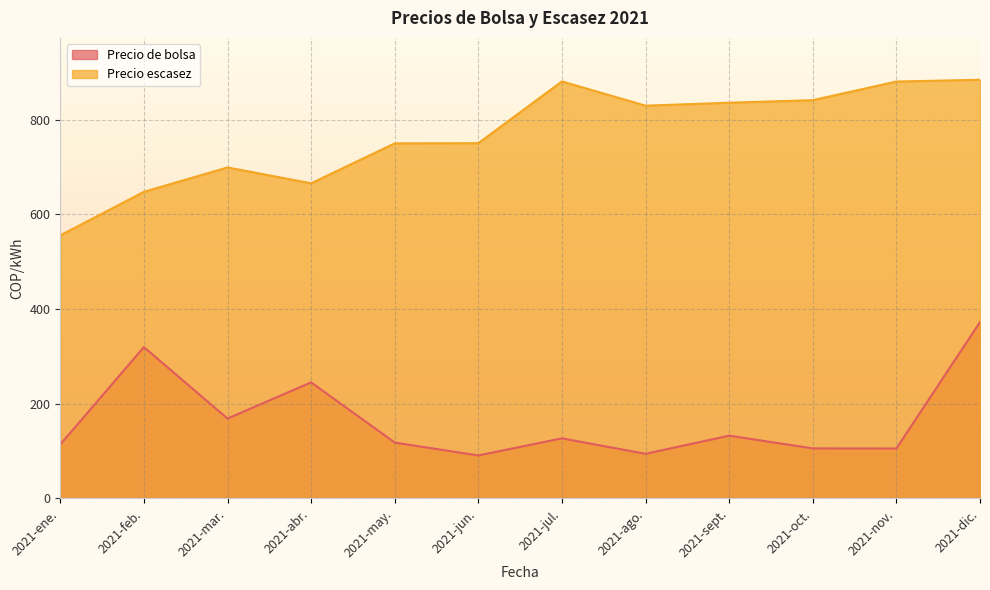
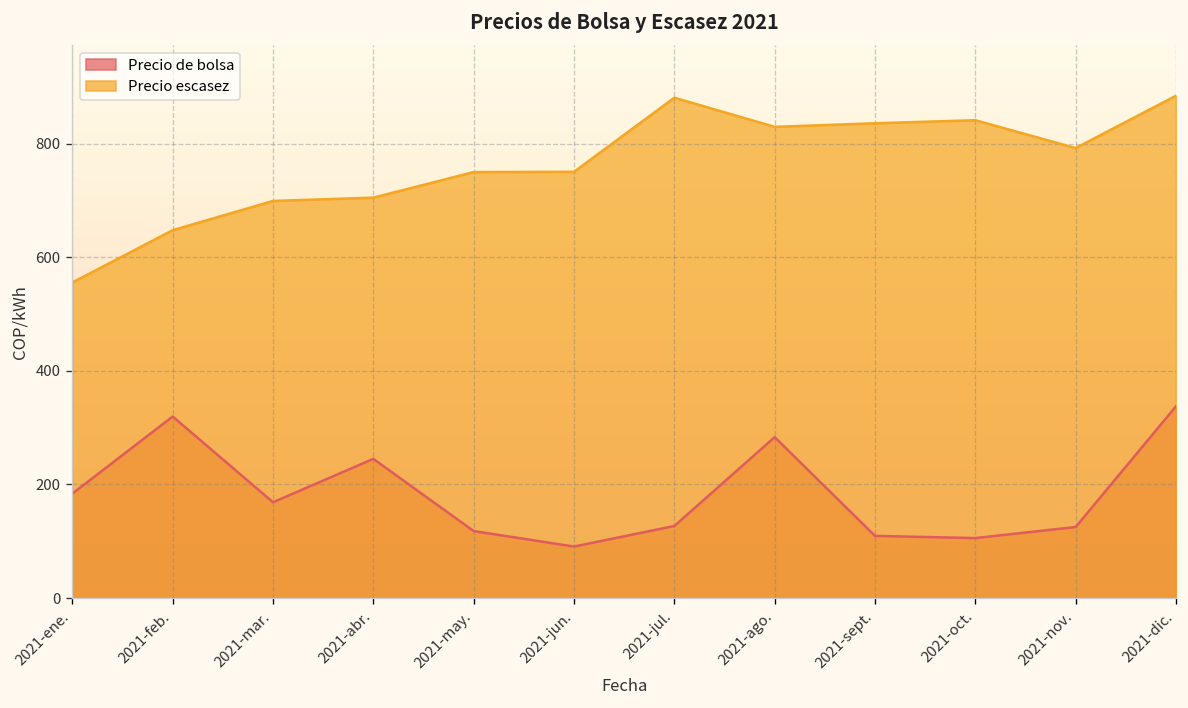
Precio de bolsa, 2021-ene.: 110 -> 180
Precio escasez, 2021-abr.: 670 -> 700
Precio de bolsa, 2021-ago.: 90 -> 280
Precio de bolsa, 2021-sept.: 130 -> 110
Precio de bolsa, 2021-nov.: 110 -> 130
Precio escasez, 2021-nov.: 880 -> 790
Precio de bolsa, 2021-dic.: 370 -> 340
